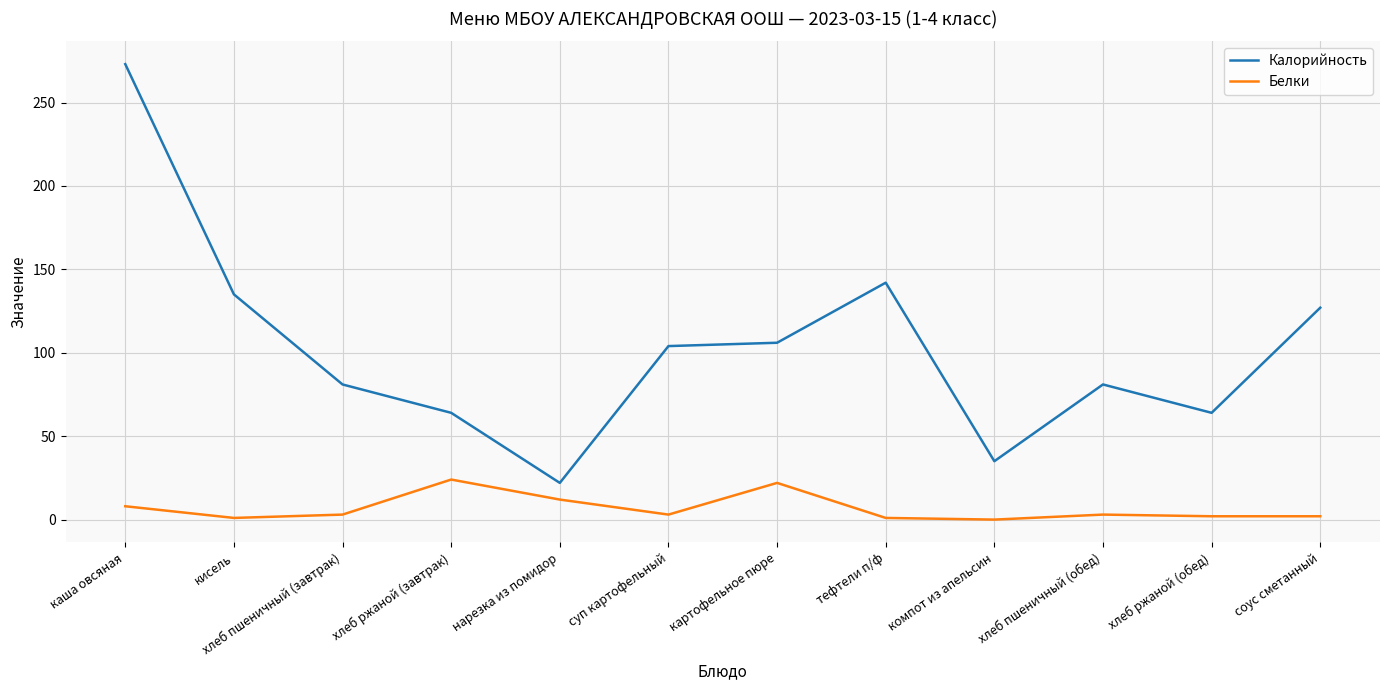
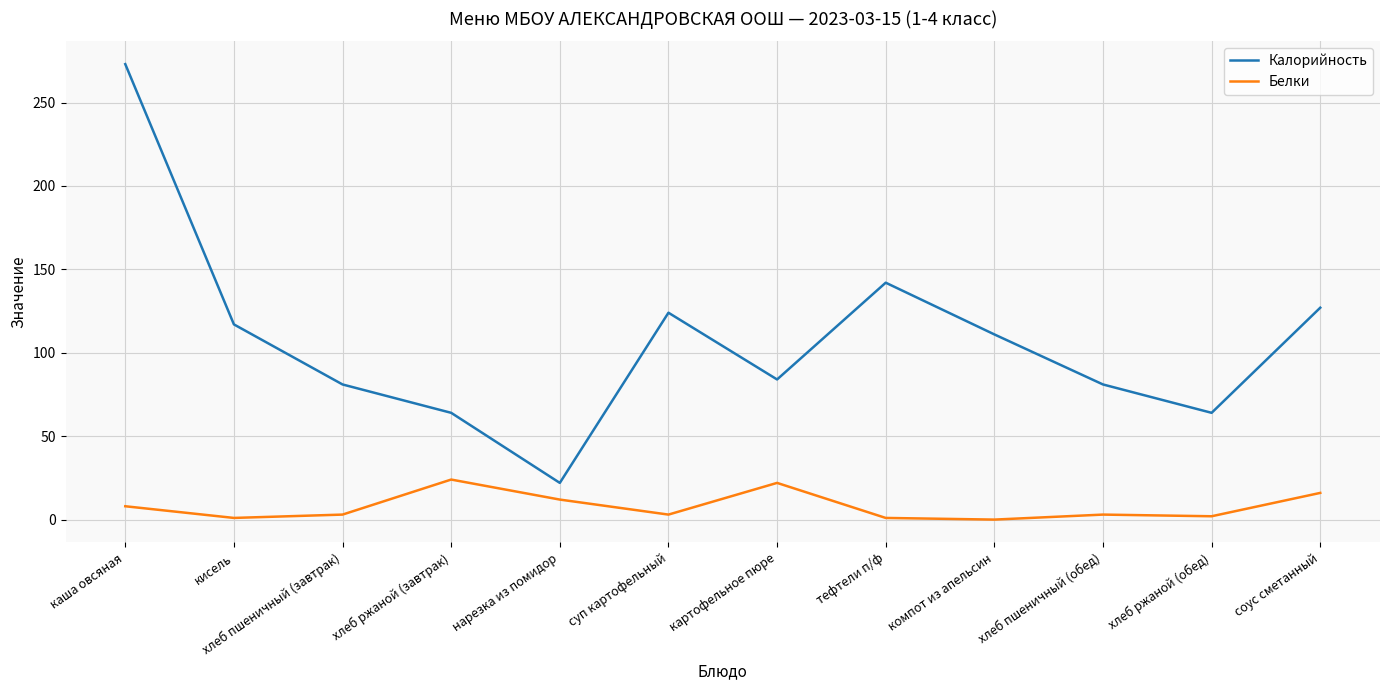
Калорийность, кисель: 135 -> 117
Калорийность, суп картофельный: 104 -> 124
Калорийность, картофельное пюре: 106 -> 84
Калорийность, компот из апельсин: 35 -> 111
Белки, соус сметанный: 2 -> 16
